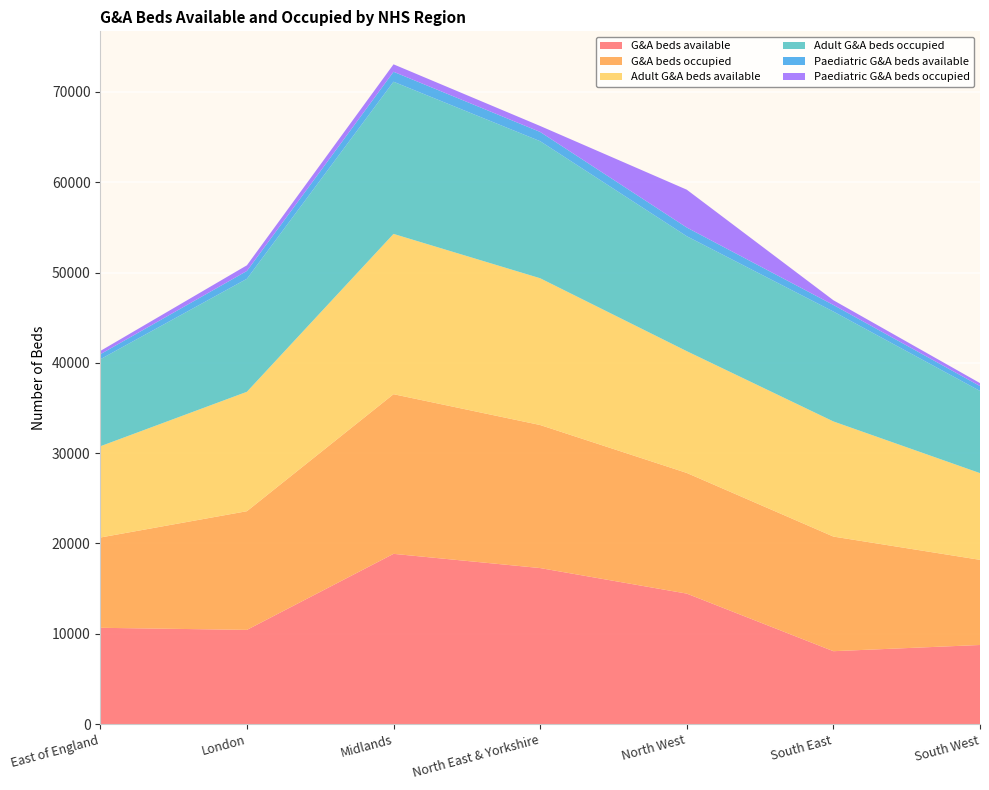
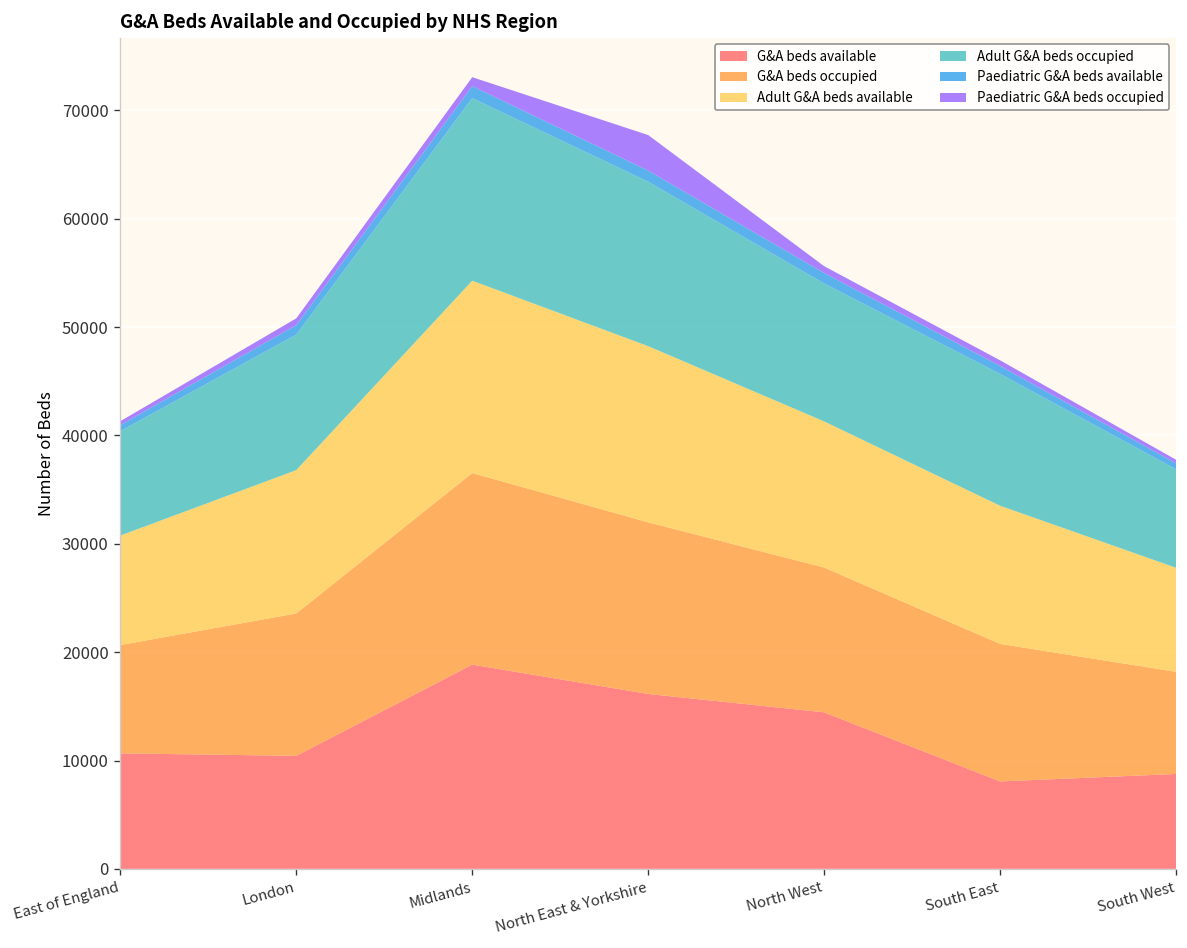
G&A beds available, North East & Yorkshire: 17000 -> 16000
Paediatric G&A beds occupied, North East & Yorkshire: 1000 -> 3000
Paediatric G&A beds occupied, North West: 4000 -> 1000
